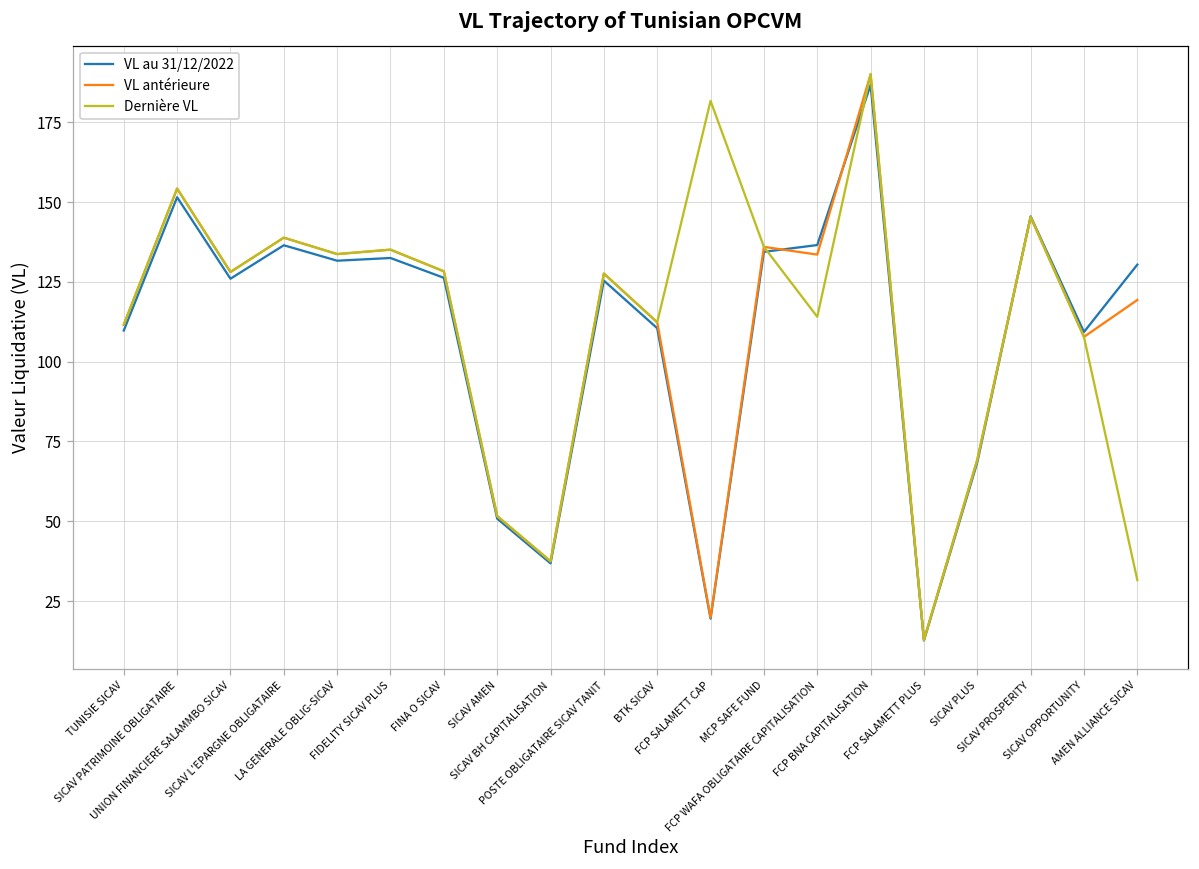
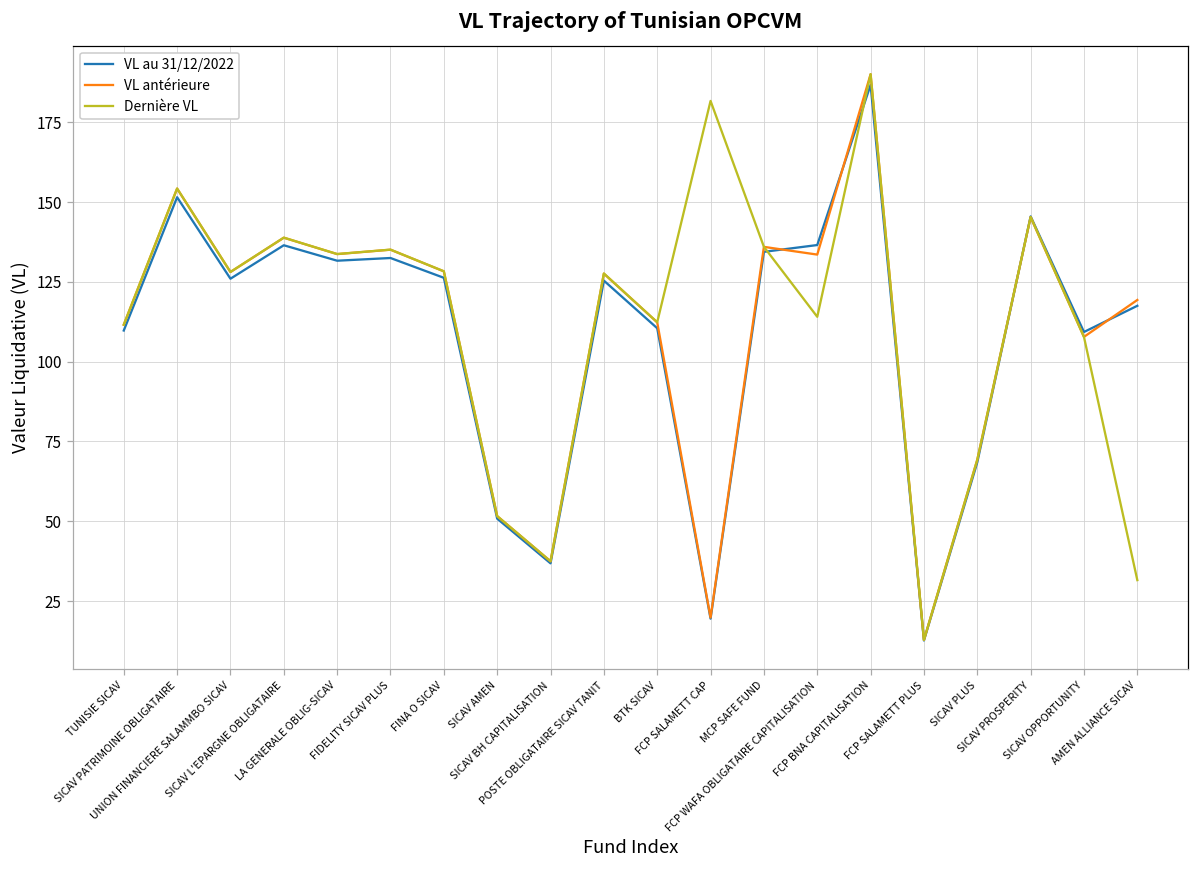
VL au 31/12/2022, AMEN ALLIANCE SICAV: 130 -> 118
